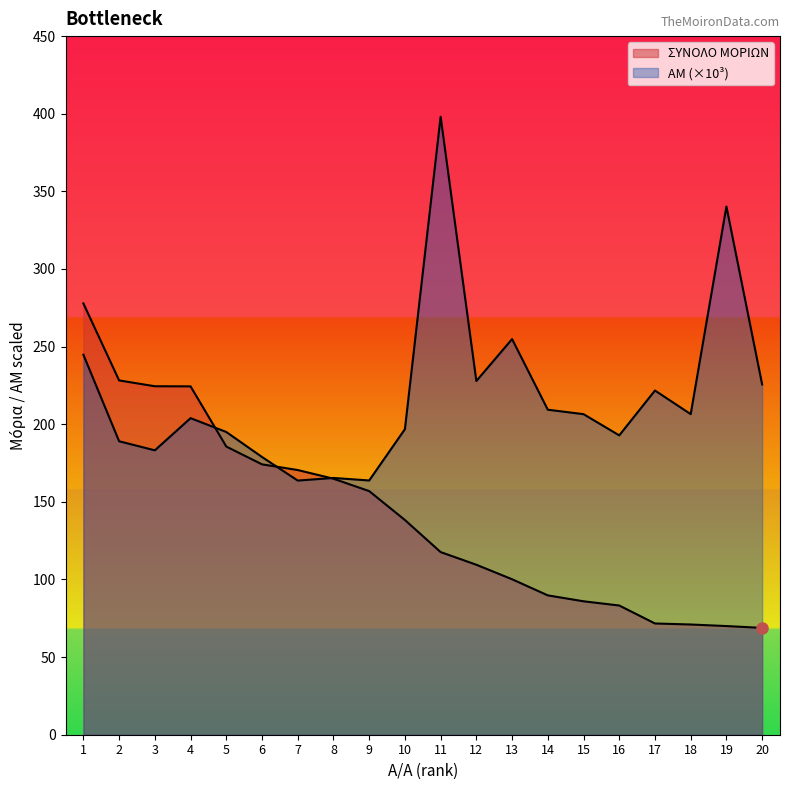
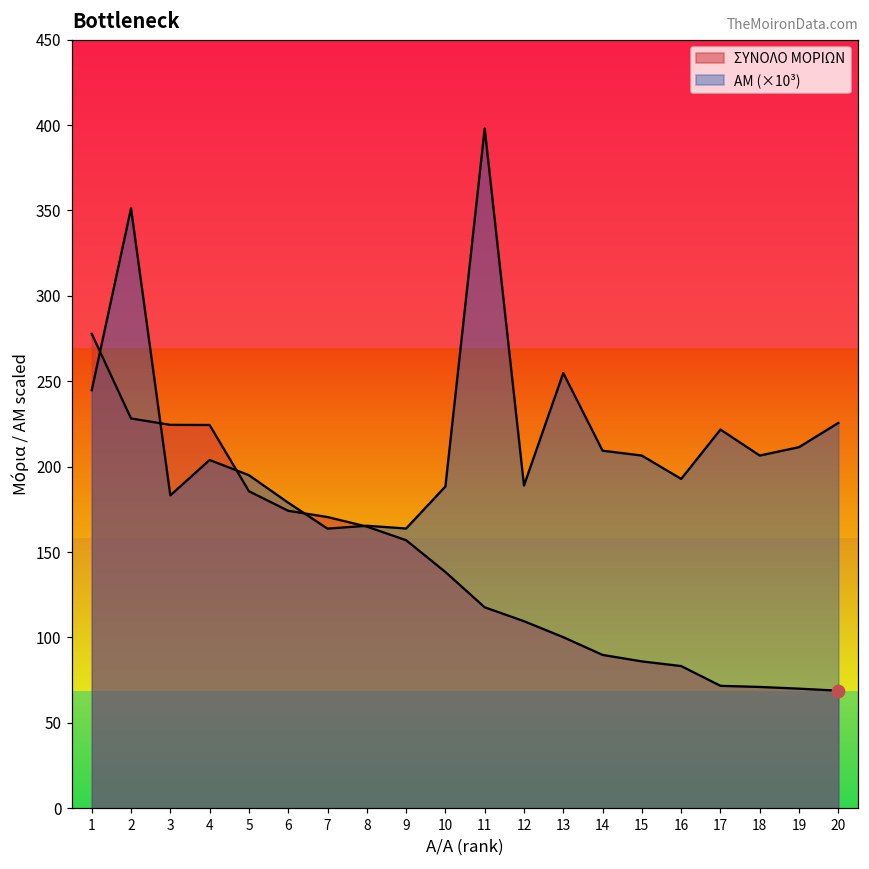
ΑΜ (×10³), 2: 189 -> 351
ΑΜ (×10³), 10: 197 -> 188
ΑΜ (×10³), 12: 228 -> 189
ΑΜ (×10³), 19: 340 -> 211
